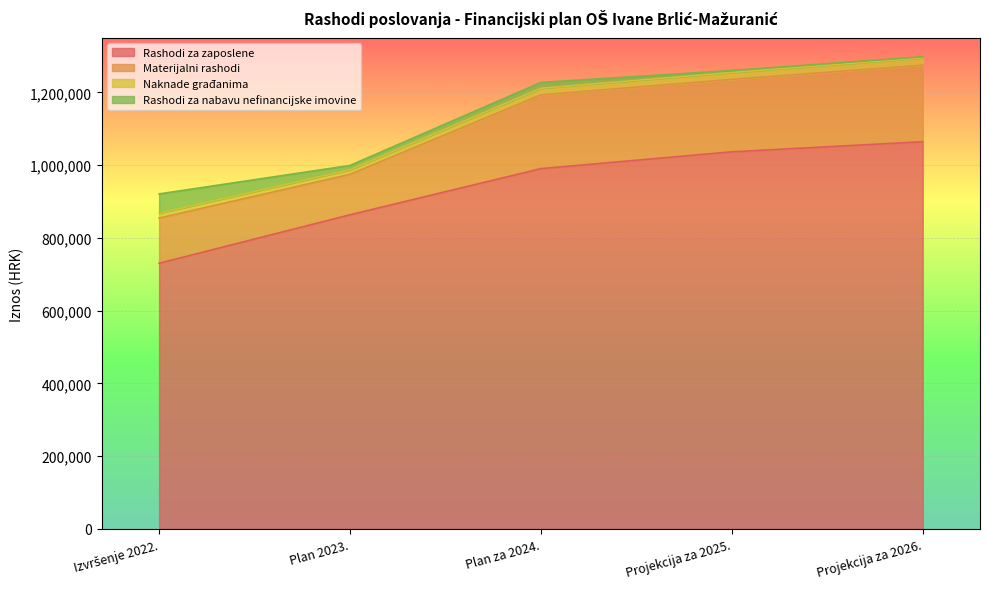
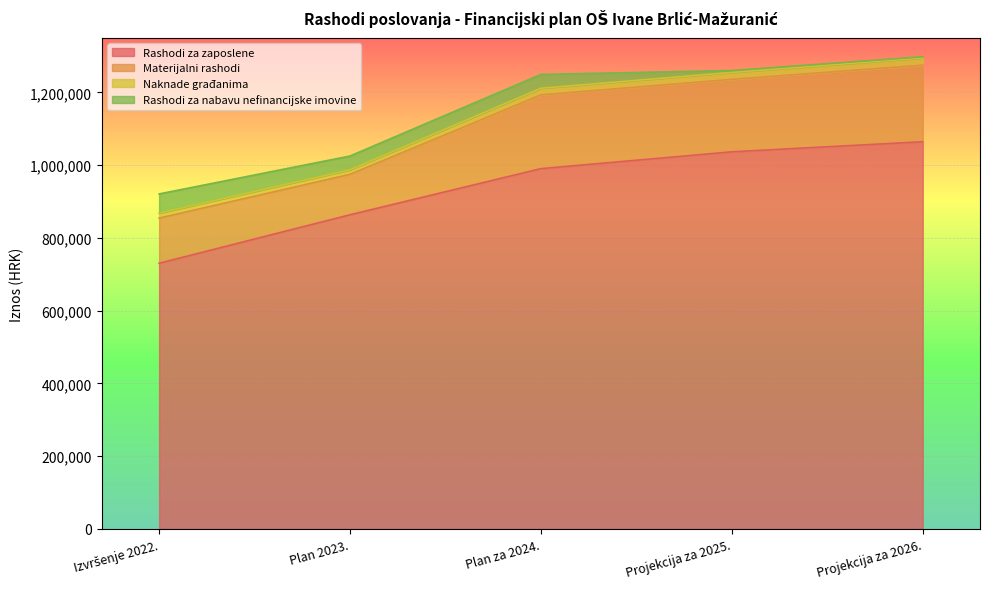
Rashodi za nabavu nefinancijske imovine, Plan 2023.: 10,000 -> 40,000
Rashodi za nabavu nefinancijske imovine, Plan za 2024.: 20,000 -> 40,000
